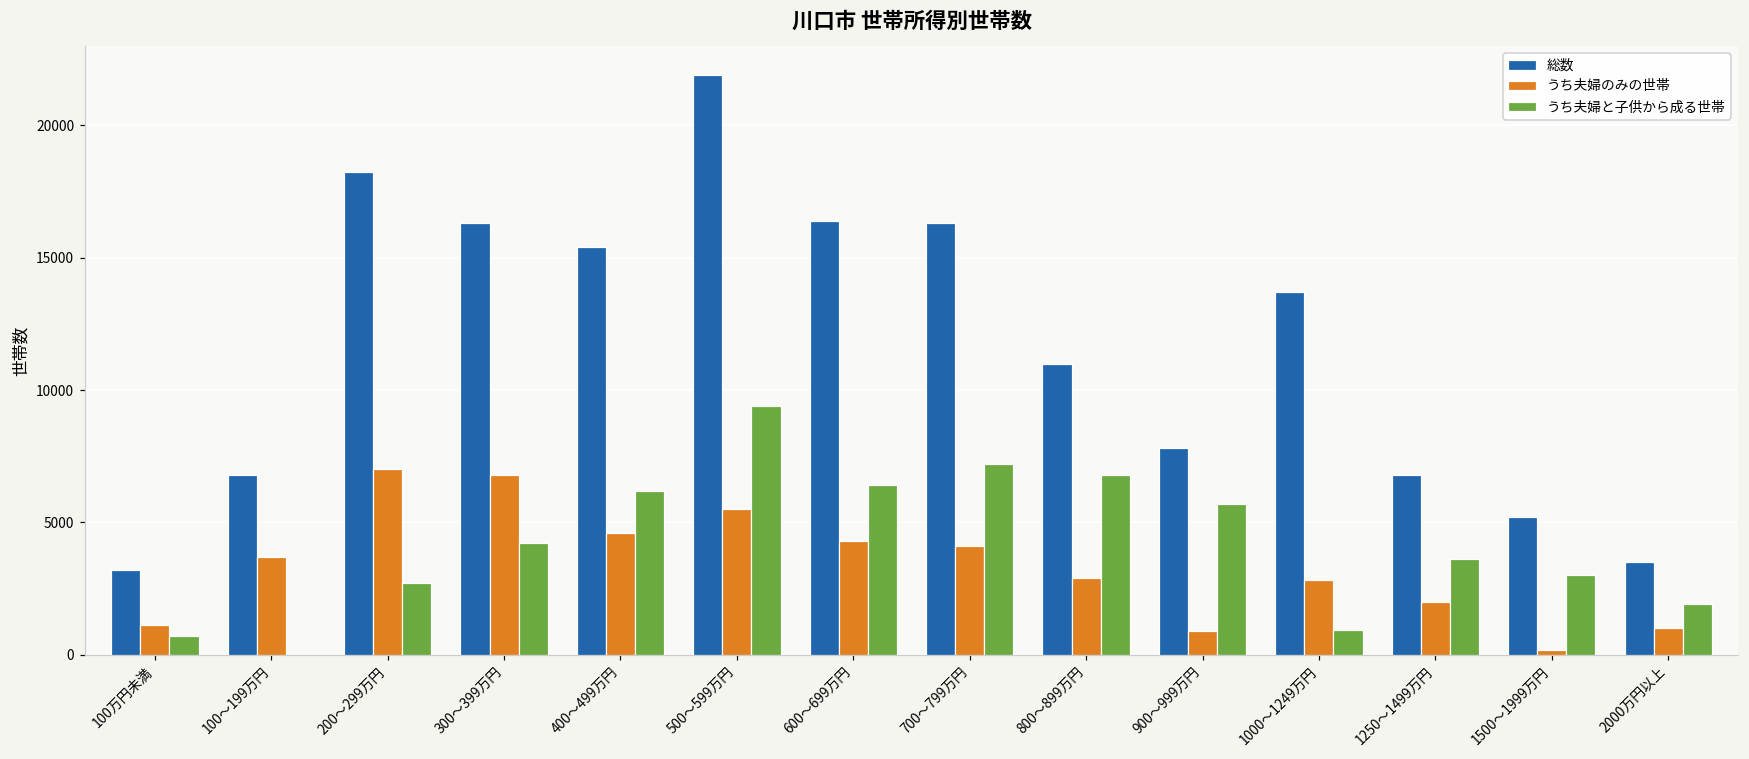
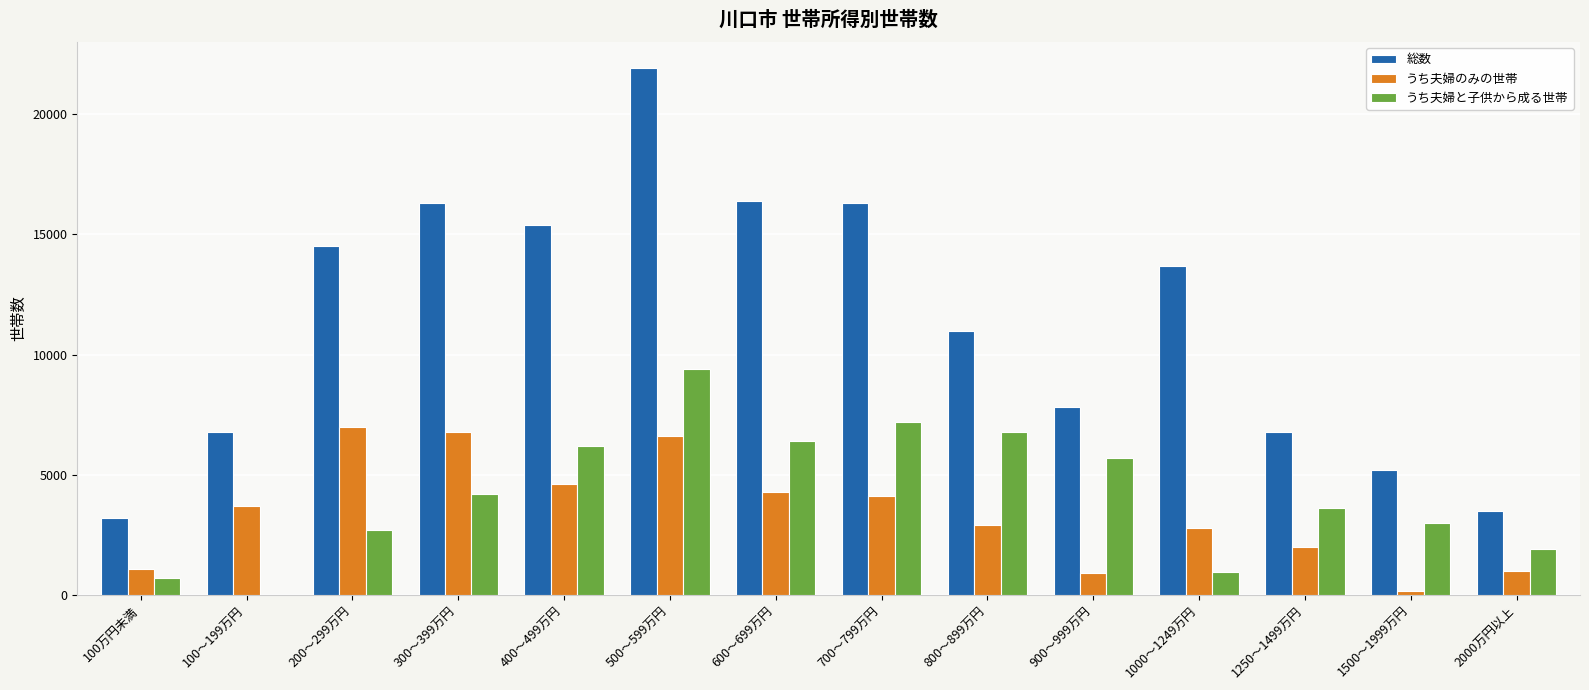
総数, 200～299万円: 18200 -> 14500
うち夫婦のみの世帯, 500～599万円: 5500 -> 6600
